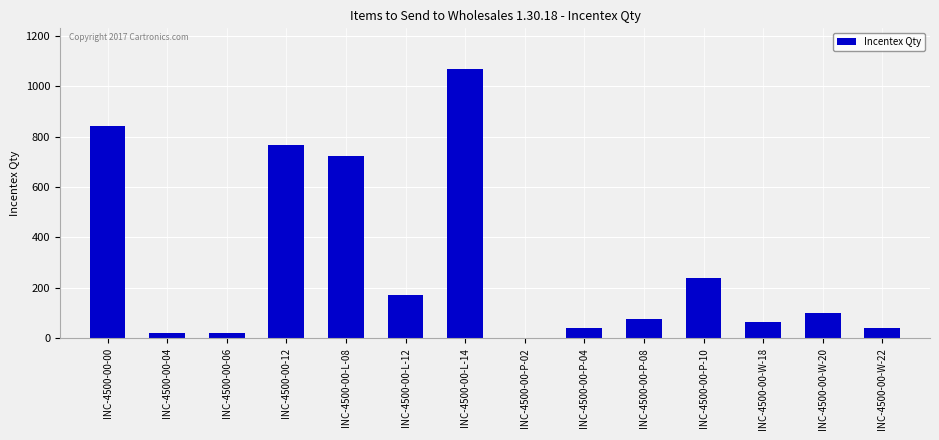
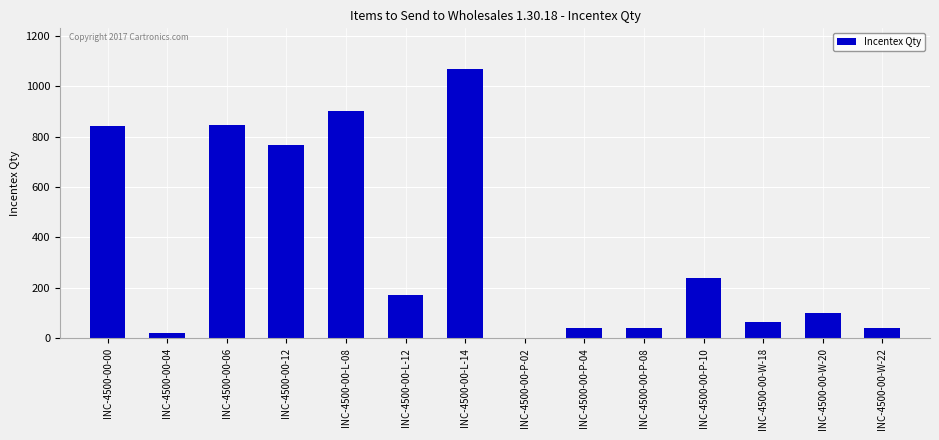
INC-4500-00-06: 20 -> 850
INC-4500-00-L-08: 720 -> 900
INC-4500-00-P-08: 80 -> 40
